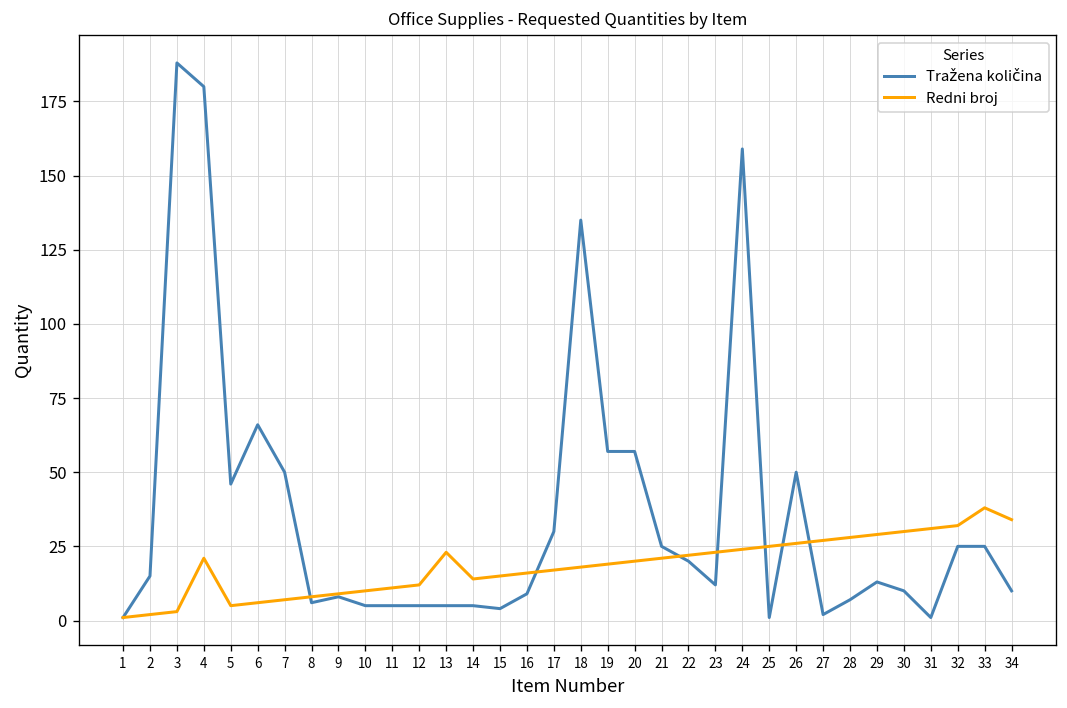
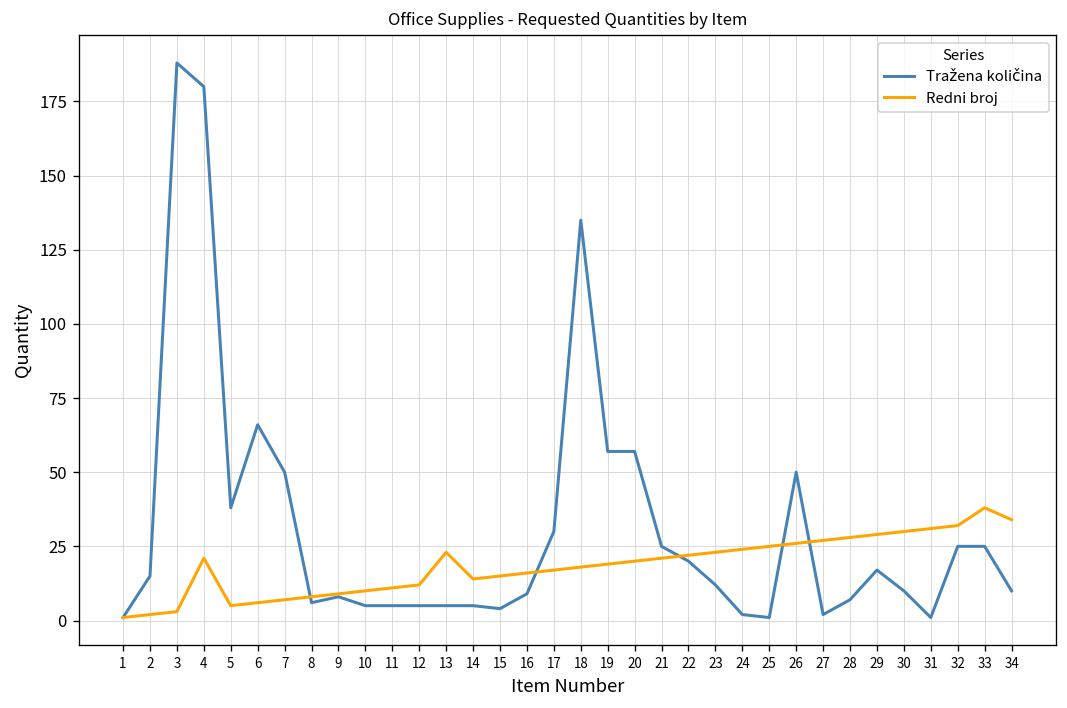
Tražena količina, 5: 46 -> 38
Tražena količina, 24: 159 -> 2
Tražena količina, 29: 13 -> 17
